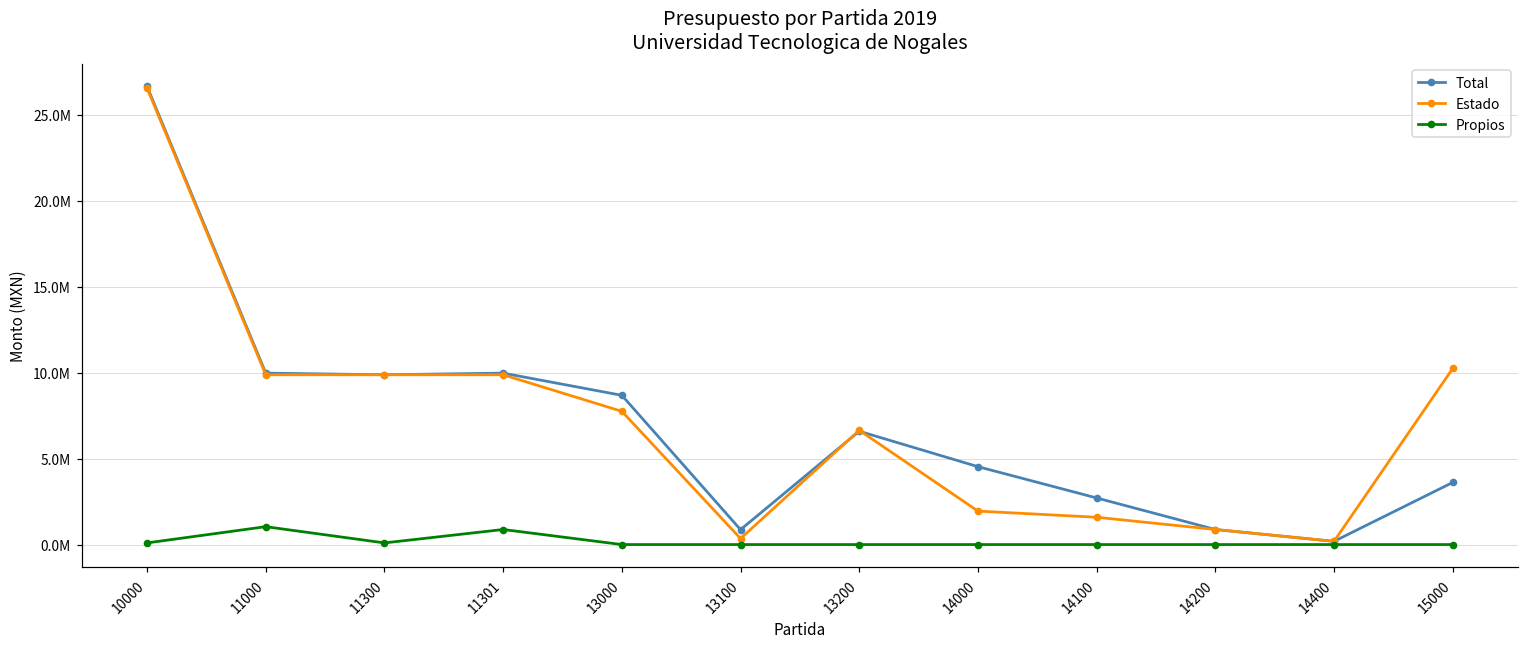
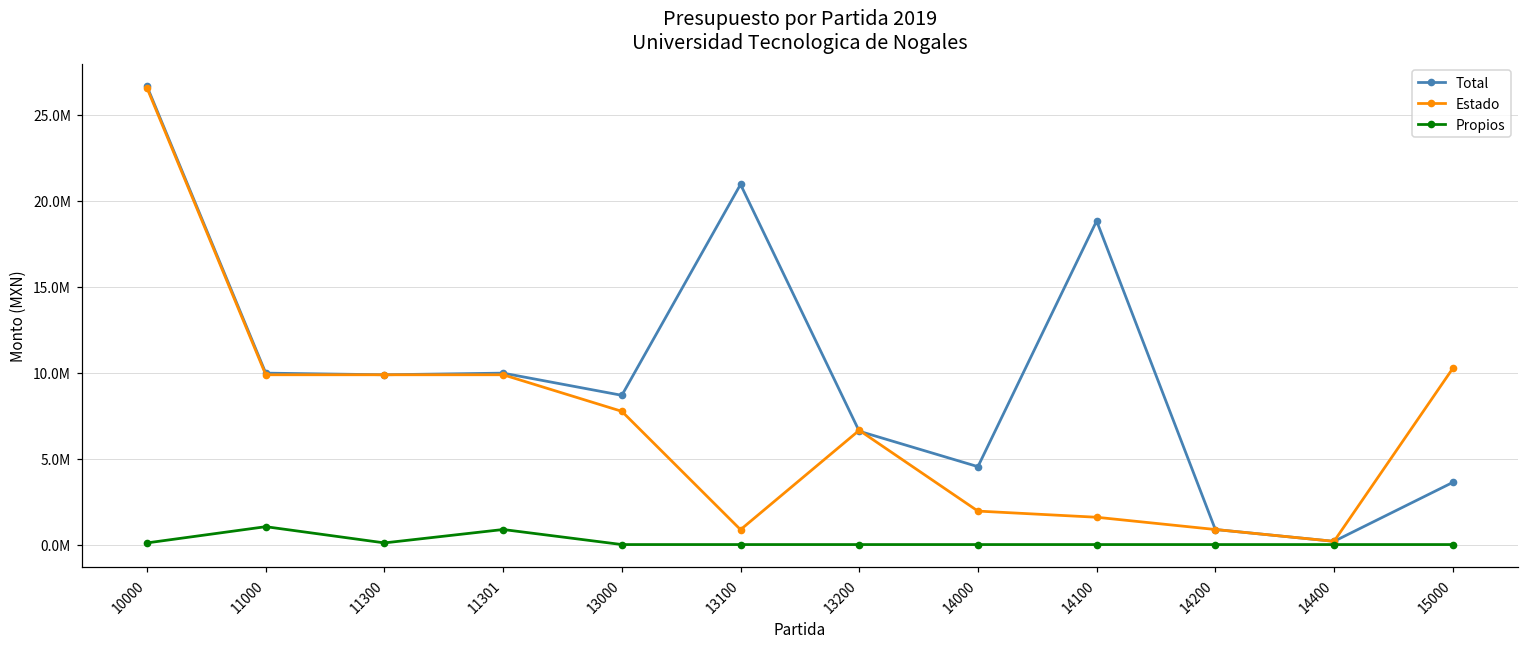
Total, 13100: 900000 -> 20900000
Estado, 13100: 300000 -> 900000
Total, 14100: 2700000 -> 18800000
